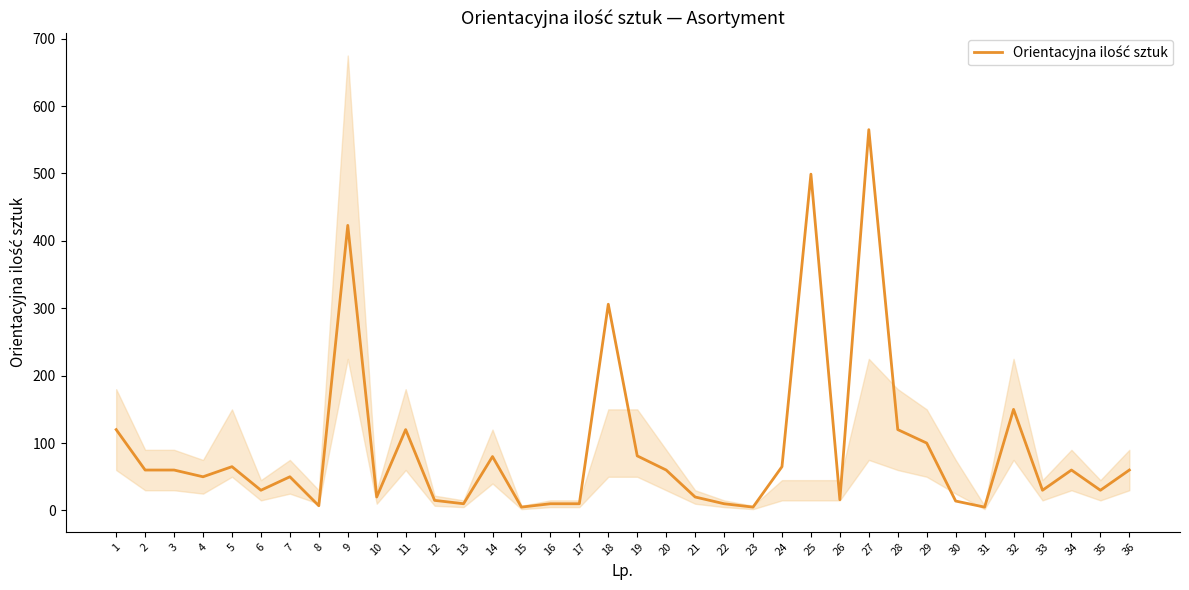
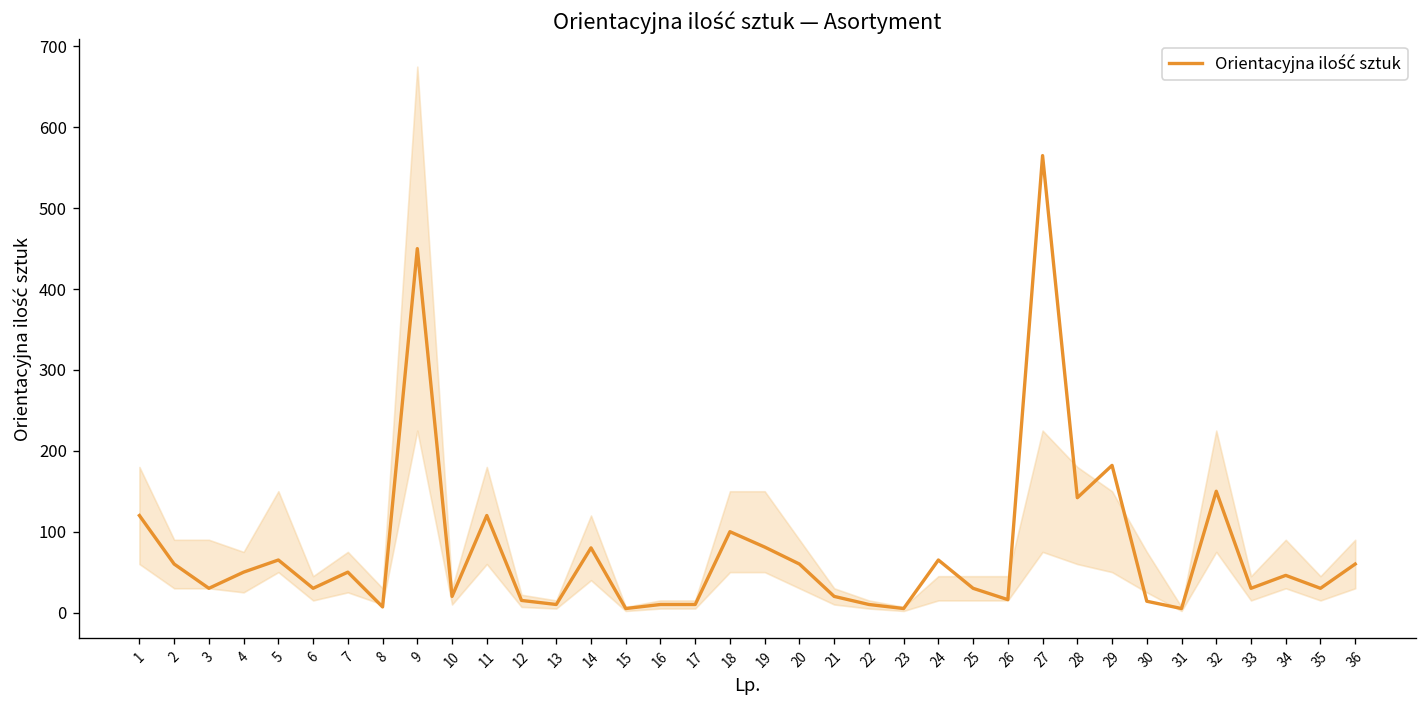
Orientacyjna ilość sztuk, 3: 60 -> 30
Orientacyjna ilość sztuk, 9: 420 -> 450
Orientacyjna ilość sztuk, 18: 310 -> 100
Orientacyjna ilość sztuk, 25: 500 -> 30
Orientacyjna ilość sztuk, 28: 120 -> 140
Orientacyjna ilość sztuk, 29: 100 -> 180
Orientacyjna ilość sztuk, 34: 60 -> 50
